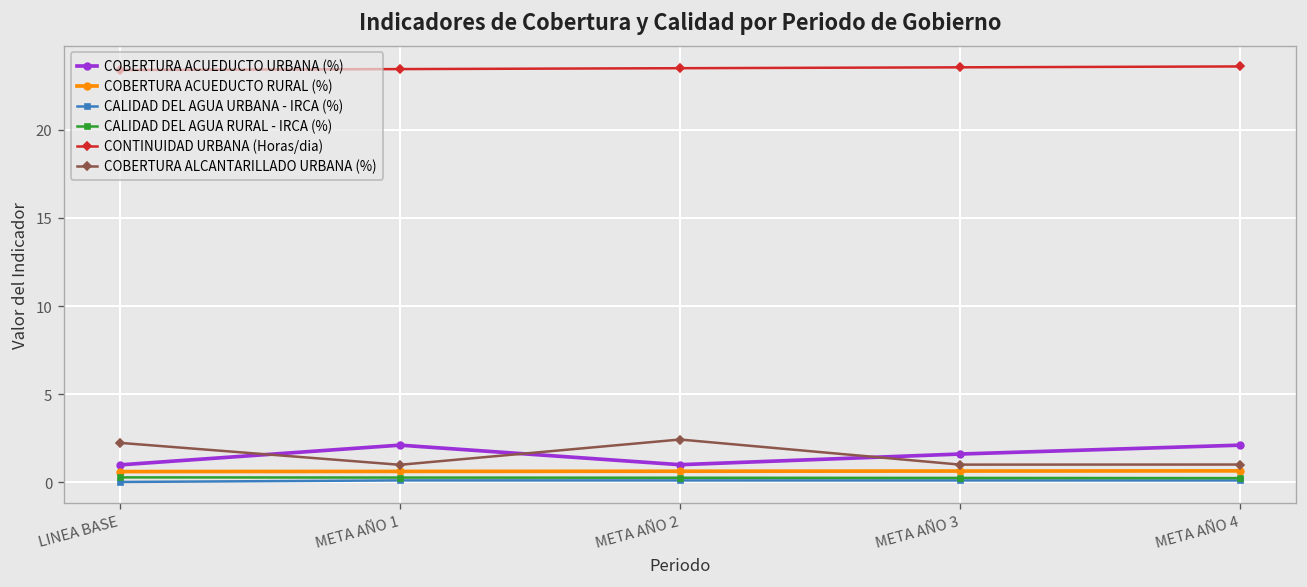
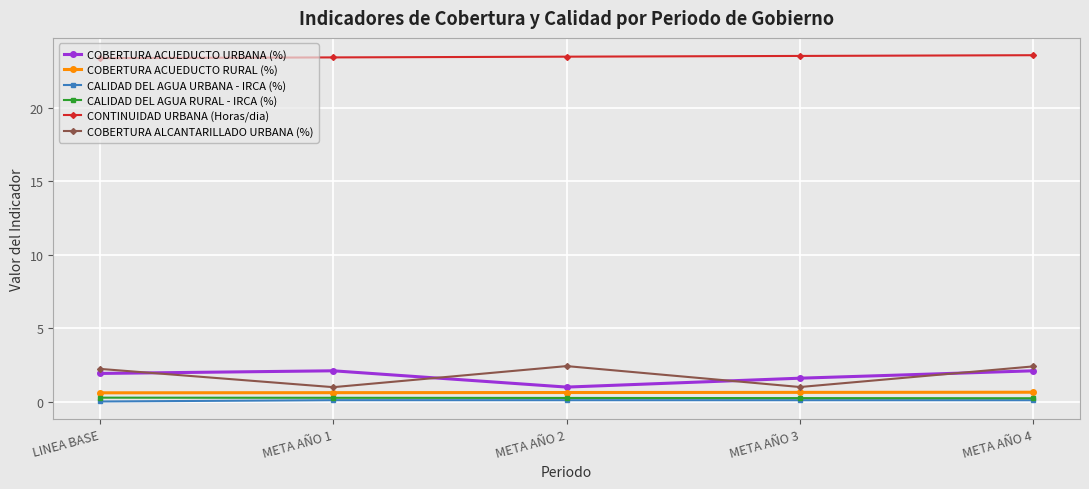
COBERTURA ACUEDUCTO URBANA (%), LINEA BASE: 1.0 -> 1.9
COBERTURA ALCANTARILLADO URBANA (%), META AÑO 4: 1.0 -> 2.4
